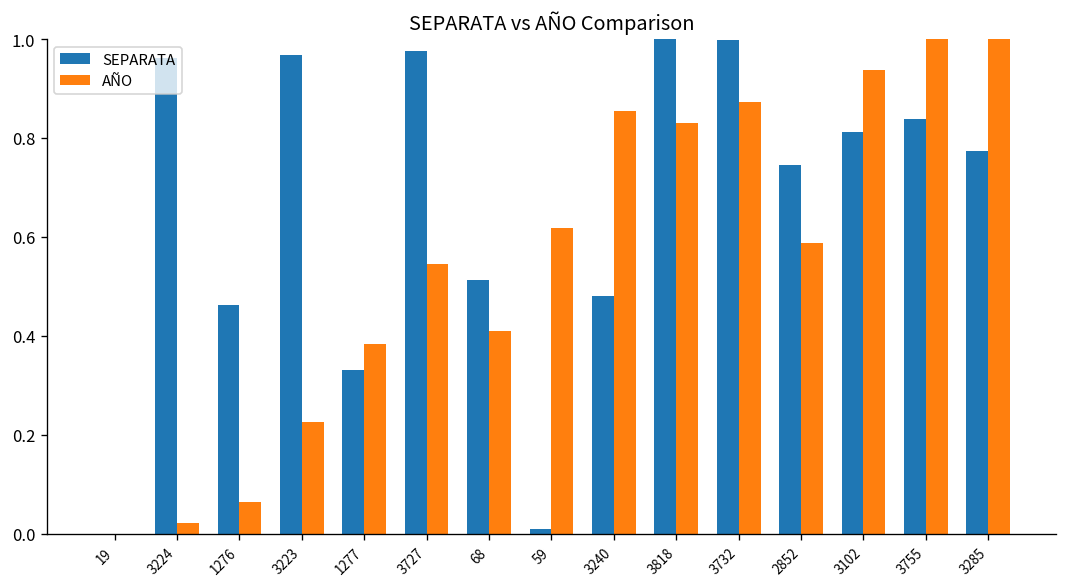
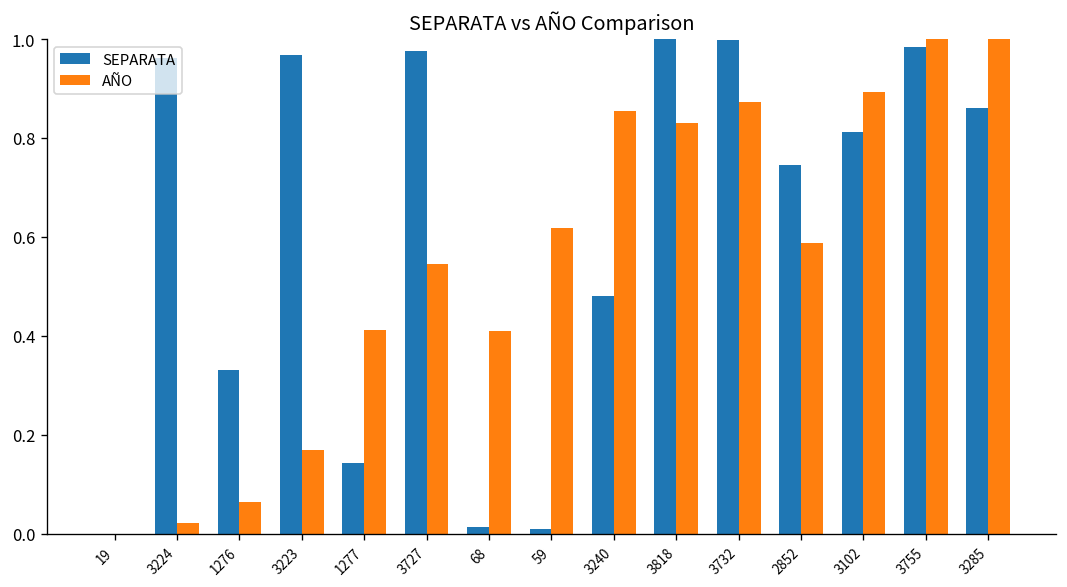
SEPARATA, 1276: 0.46 -> 0.33
AÑO, 3223: 0.23 -> 0.17
SEPARATA, 1277: 0.33 -> 0.14
AÑO, 1277: 0.38 -> 0.41
SEPARATA, 68: 0.51 -> 0.01
AÑO, 3102: 0.94 -> 0.89
SEPARATA, 3755: 0.84 -> 0.98
SEPARATA, 3285: 0.77 -> 0.86
